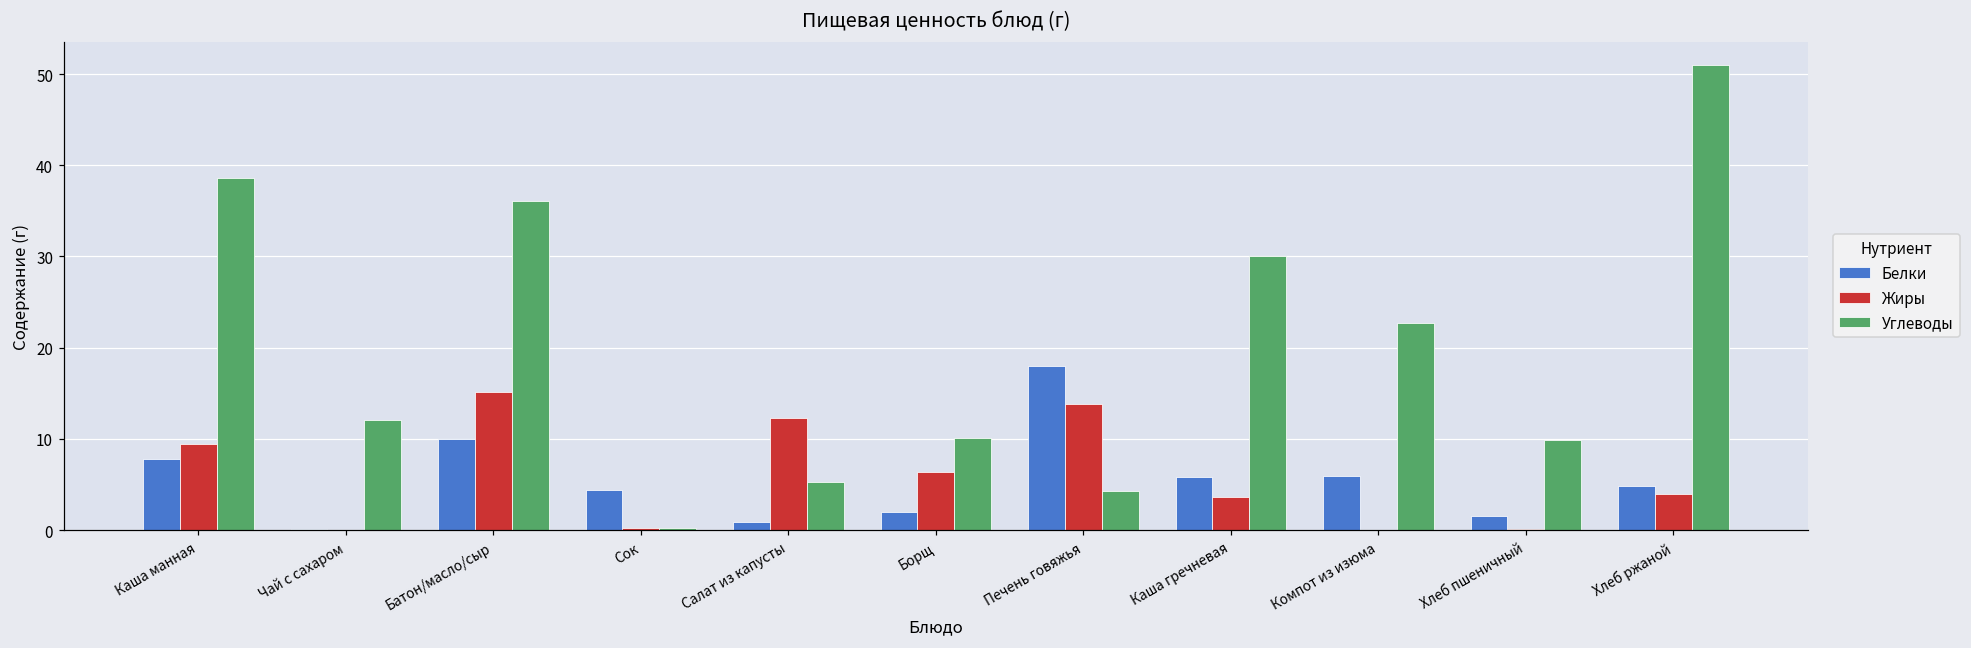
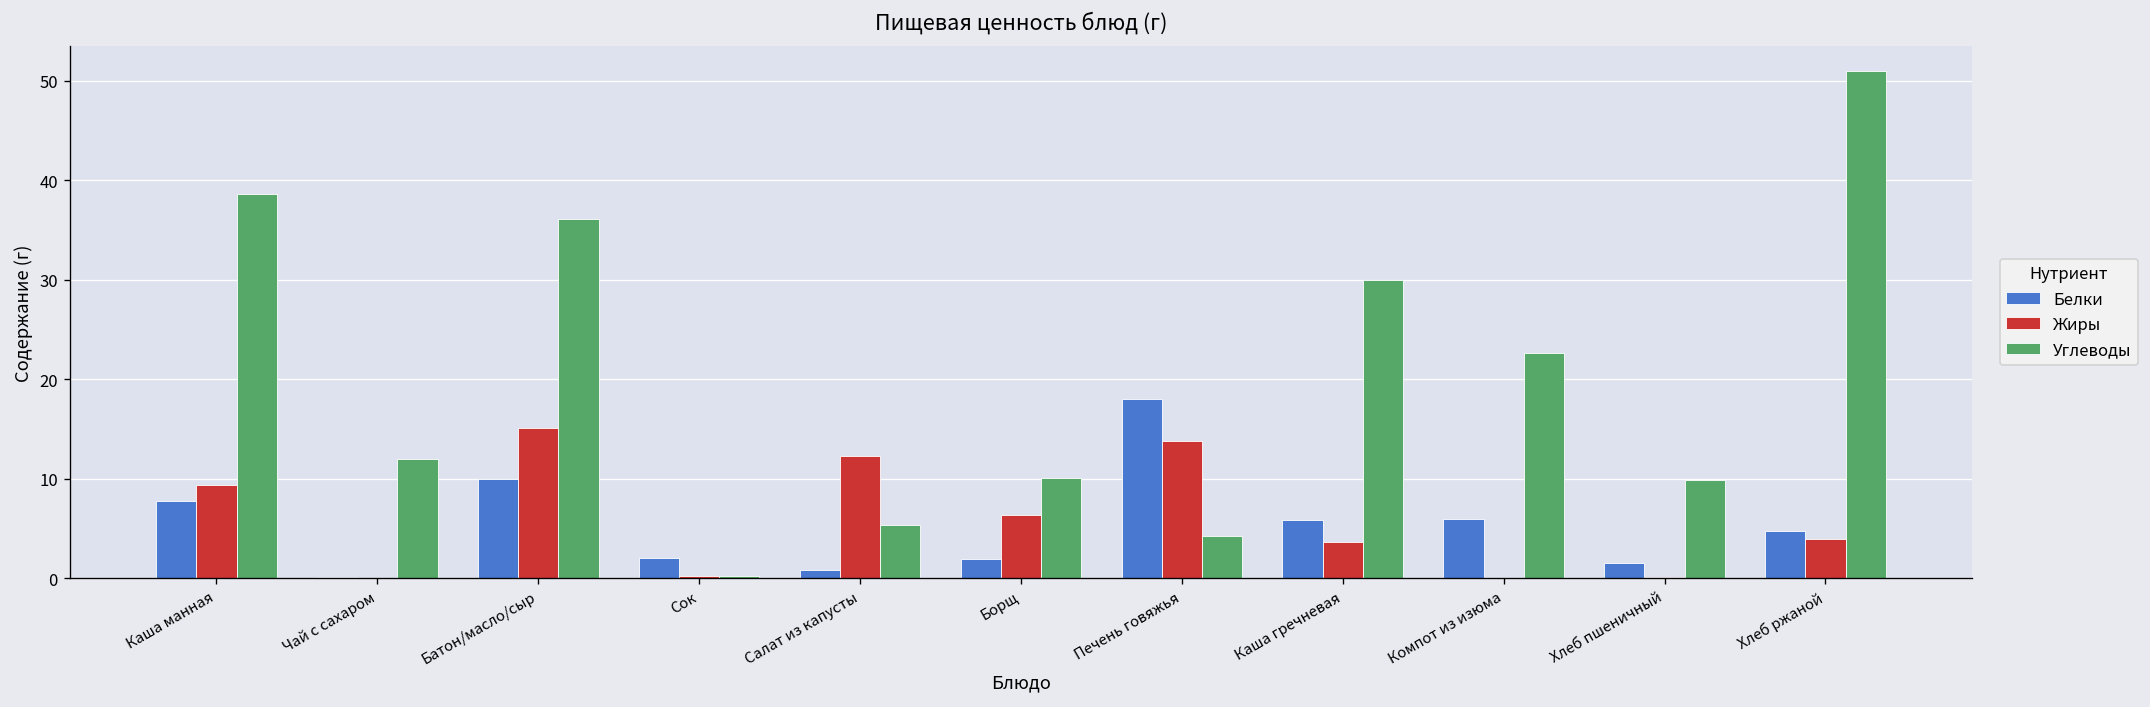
Белки, Сок: 4 -> 2
